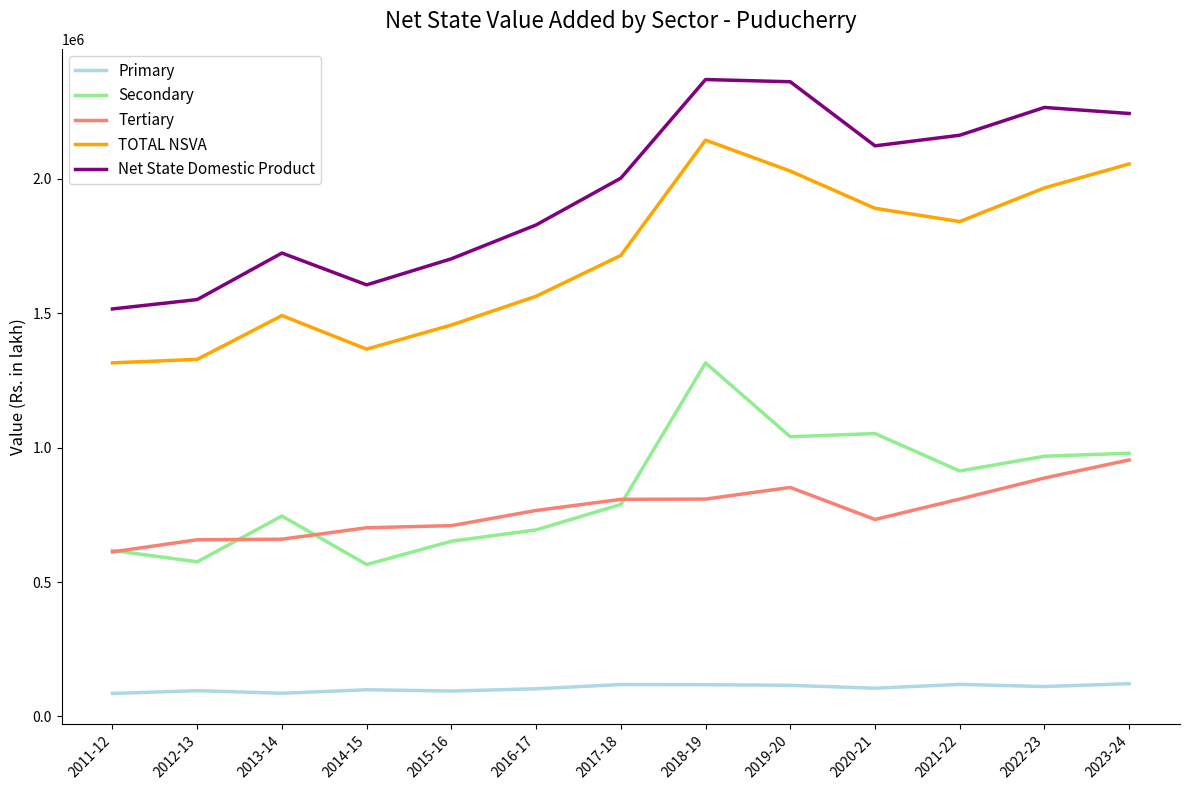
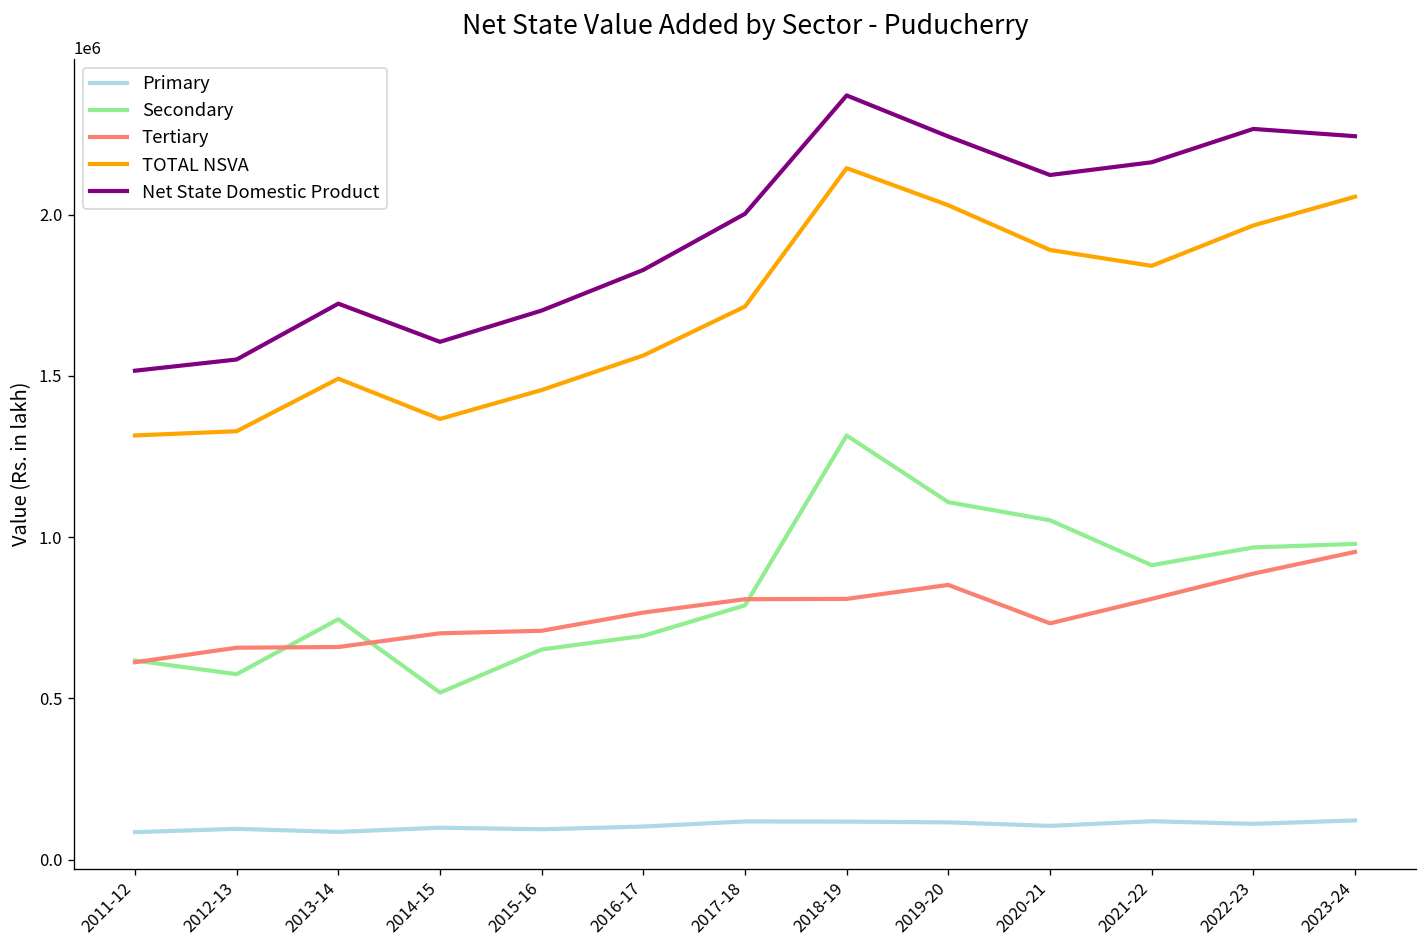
Secondary, 2014-15: 570000 -> 520000
Secondary, 2019-20: 1040000 -> 1110000
Net State Domestic Product, 2019-20: 2360000 -> 2240000
